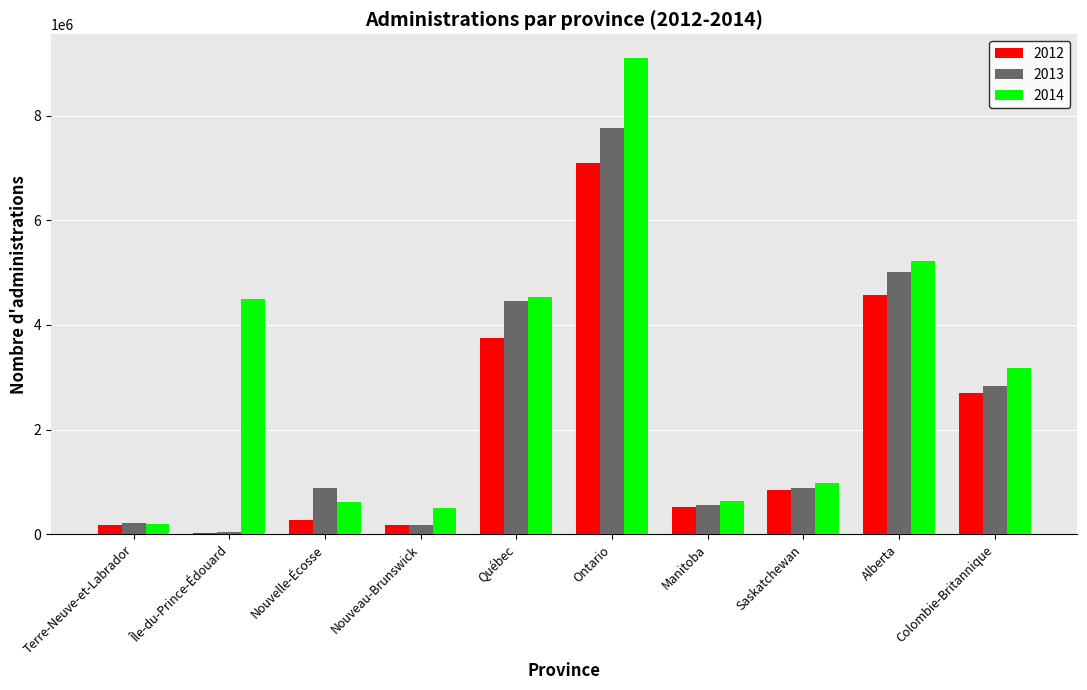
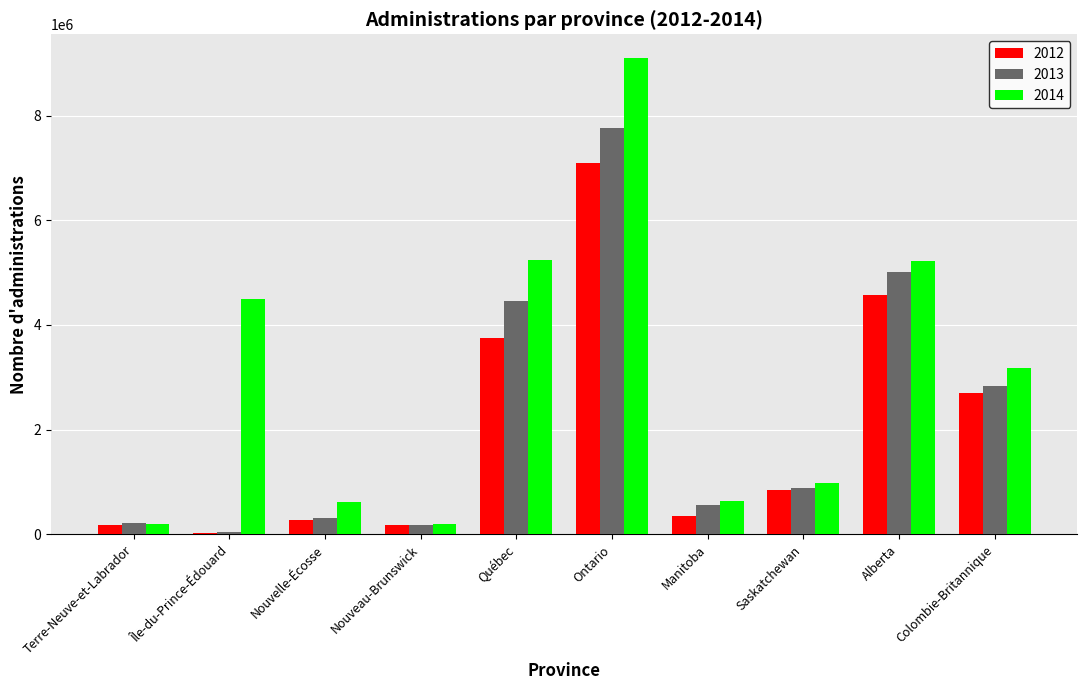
2013, Nouvelle-Écosse: 900000 -> 300000
2014, Nouveau-Brunswick: 500000 -> 200000
2014, Québec: 4500000 -> 5200000
2012, Manitoba: 500000 -> 400000
